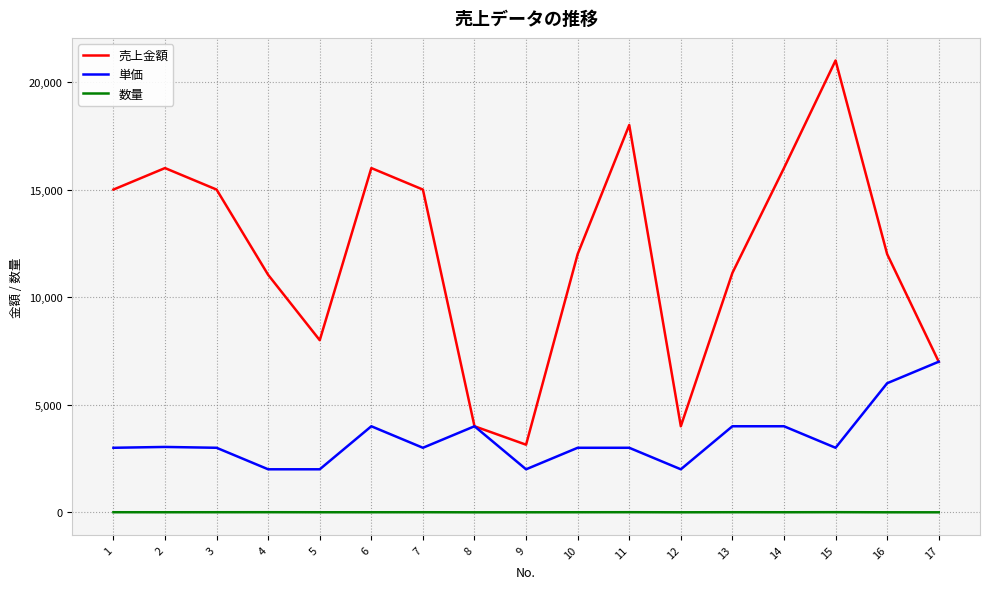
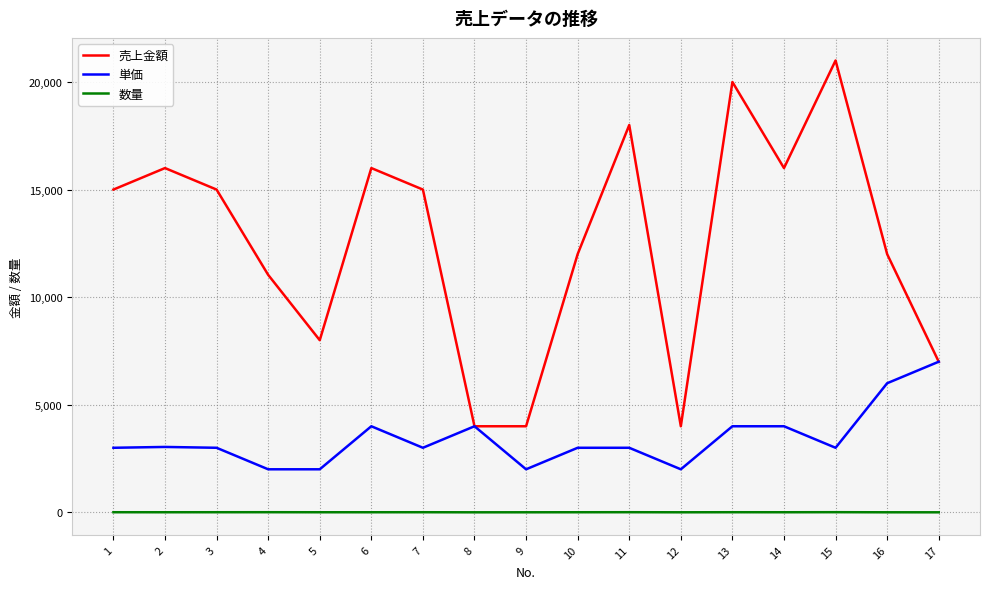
売上金額, 9: 3,100 -> 4,000
売上金額, 13: 11,100 -> 20,000
